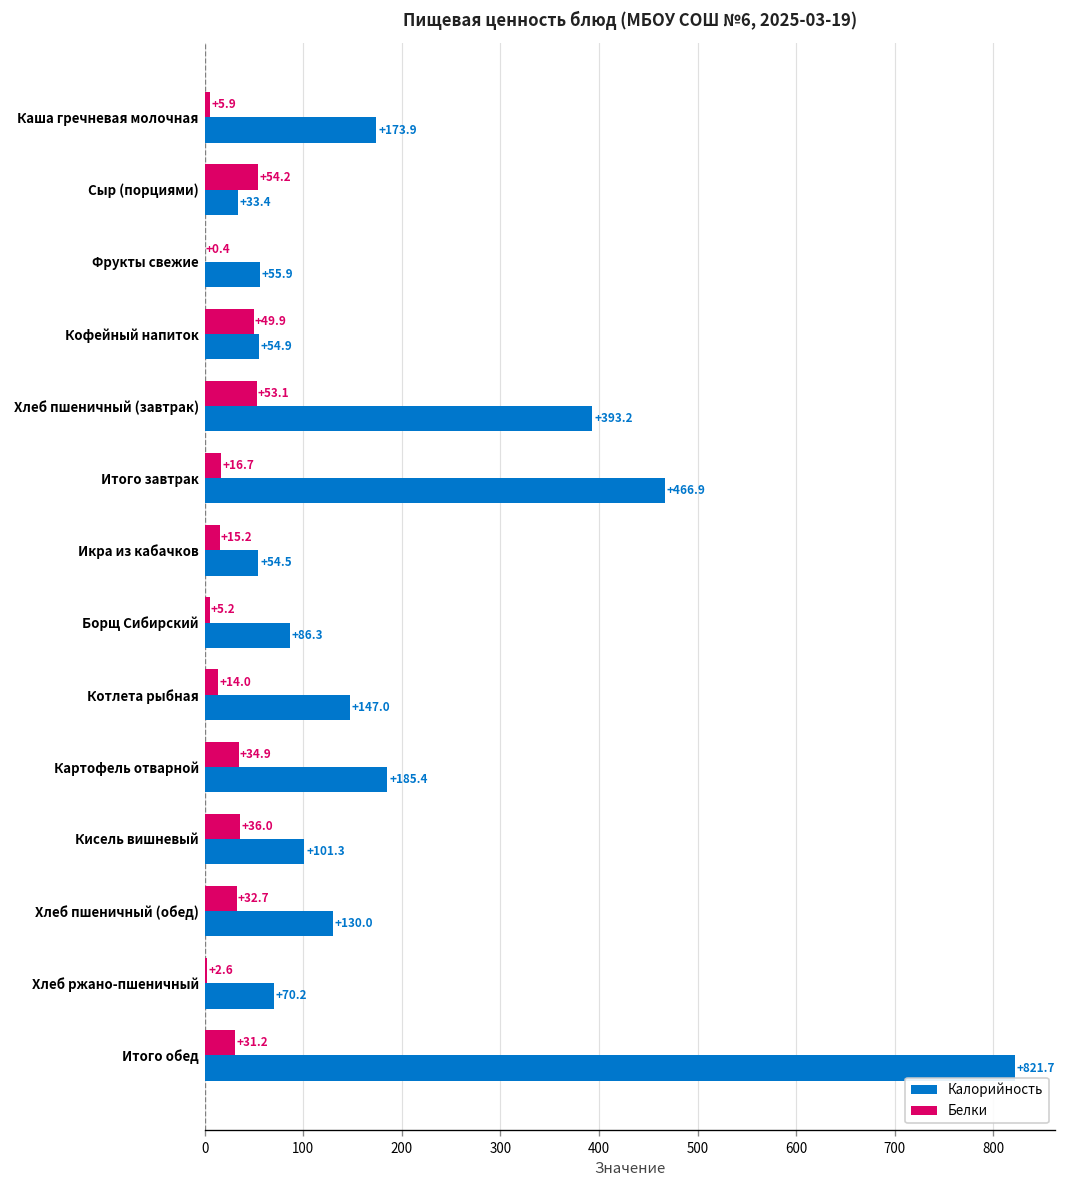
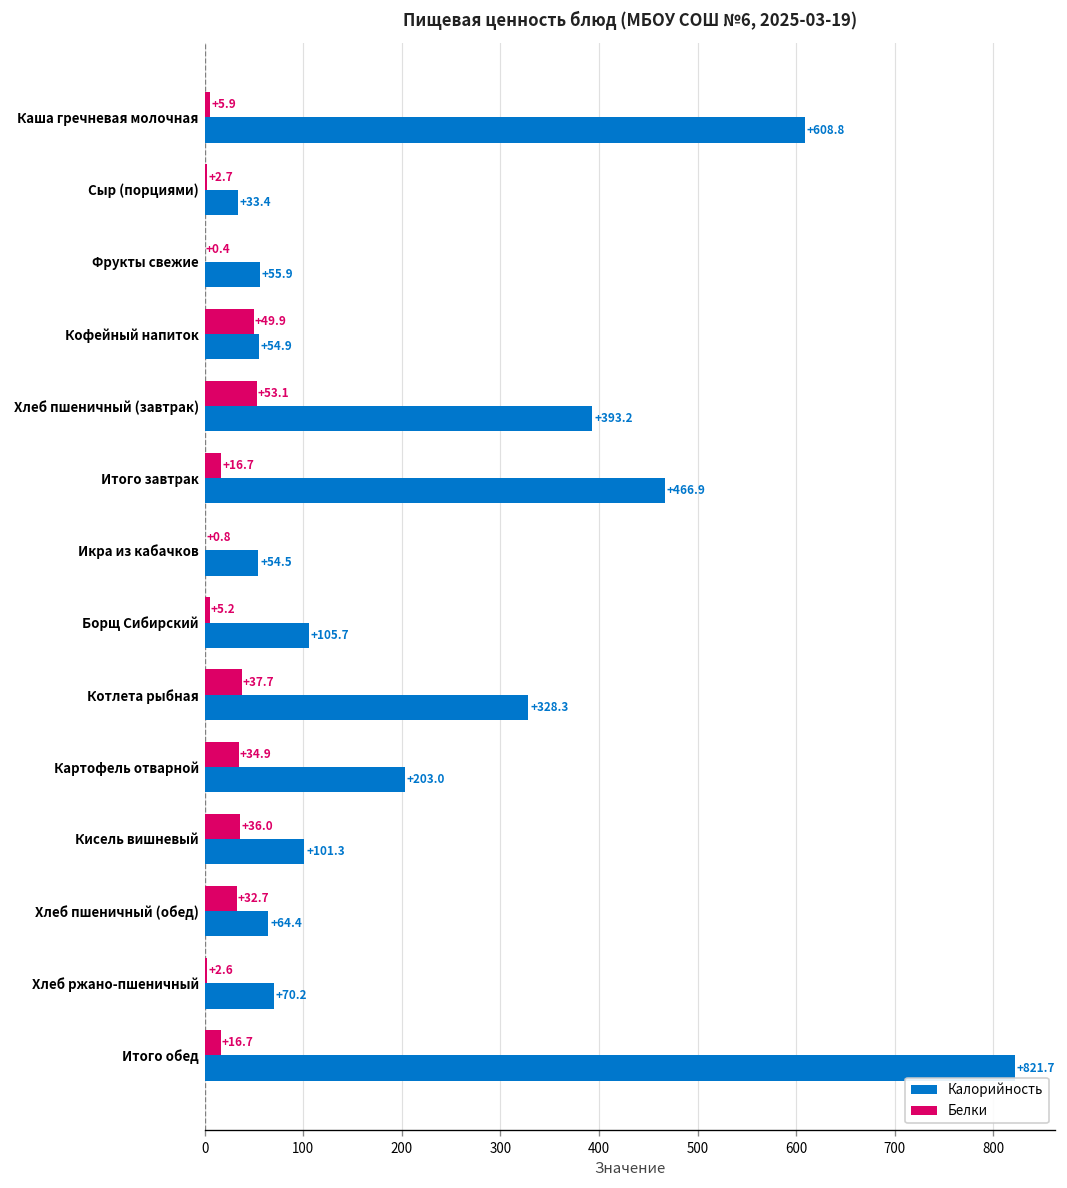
Калорийность, Каша гречневая молочная: +173.9 -> +608.8
Белки, Сыр (порциями): +54.2 -> +2.7
Белки, Икра из кабачков: +15.2 -> +0.8
Калорийность, Борщ Сибирский: +86.3 -> +105.7
Белки, Котлета рыбная: +14.0 -> +37.7
Калорийность, Котлета рыбная: +147.0 -> +328.3
Калорийность, Картофель отварной: +185.4 -> +203.0
Калорийность, Хлеб пшеничный (обед): +130.0 -> +64.4
Белки, Итого обед: +31.2 -> +16.7
